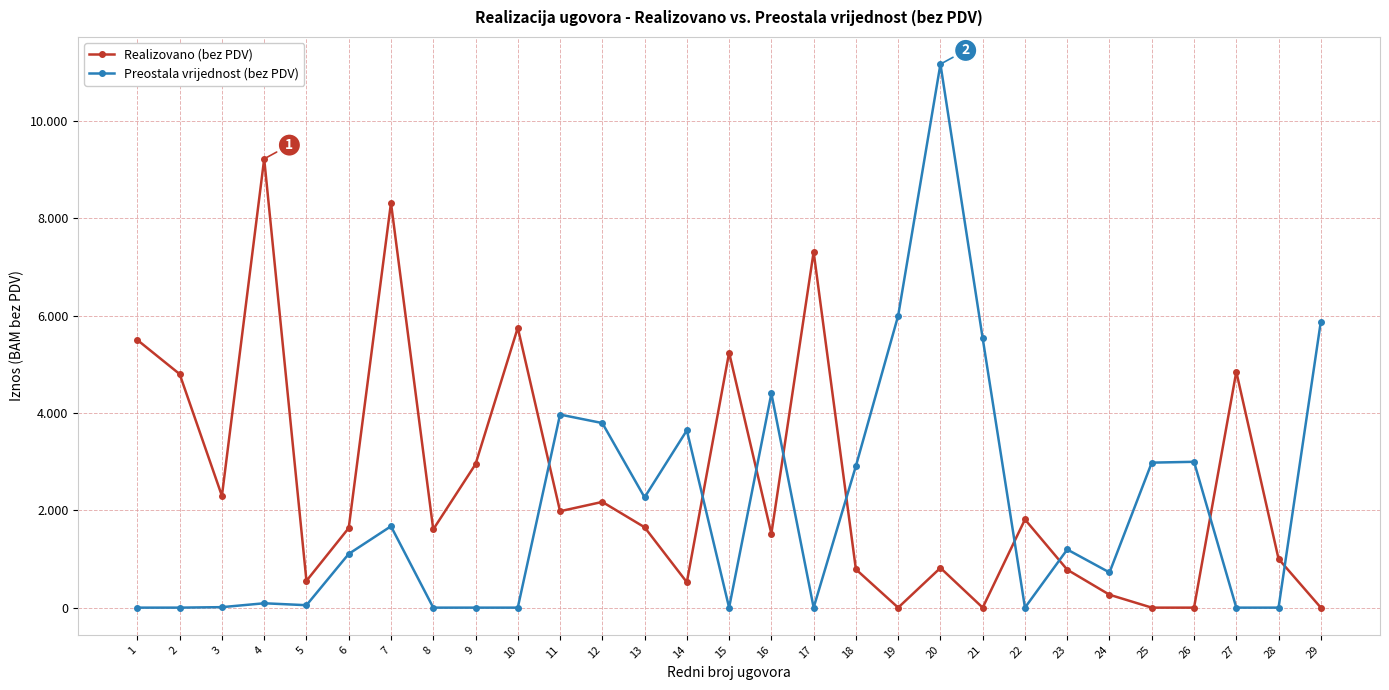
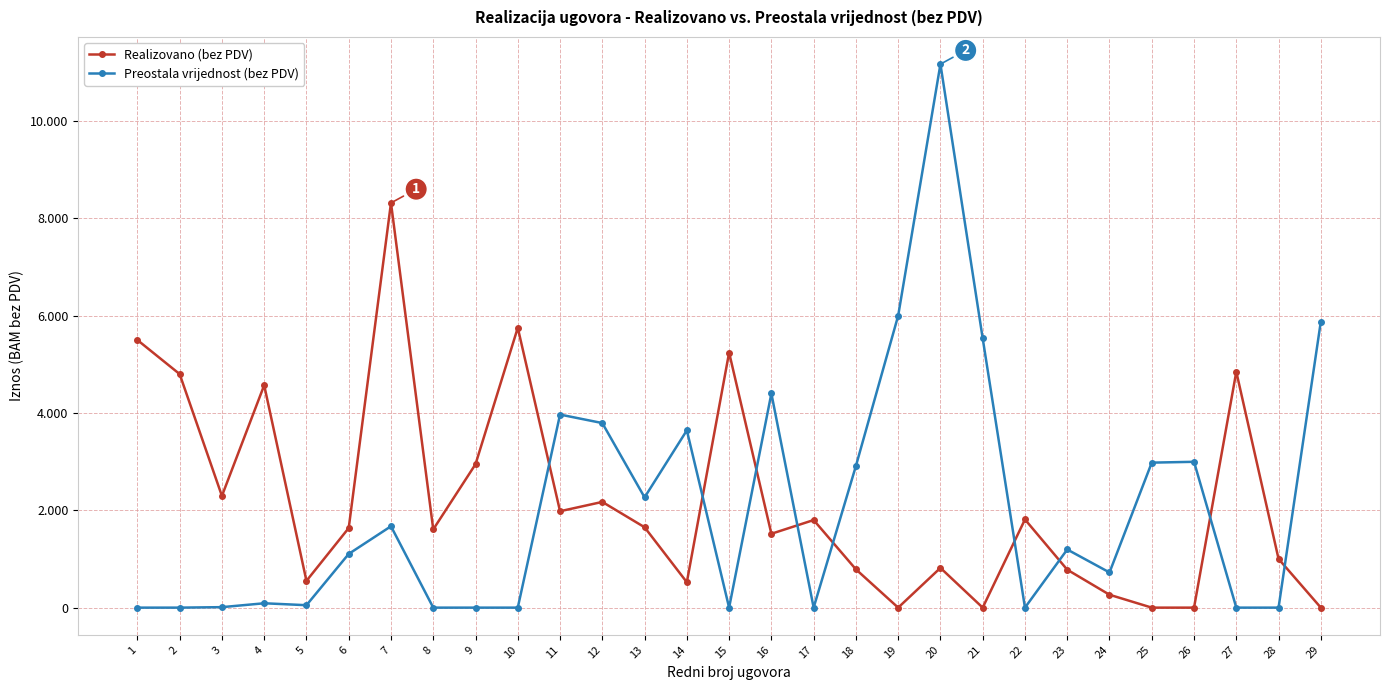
Realizovano (bez PDV), 4: 9.2 -> 4.6
Realizovano (bez PDV), 17: 7.3 -> 1.8
